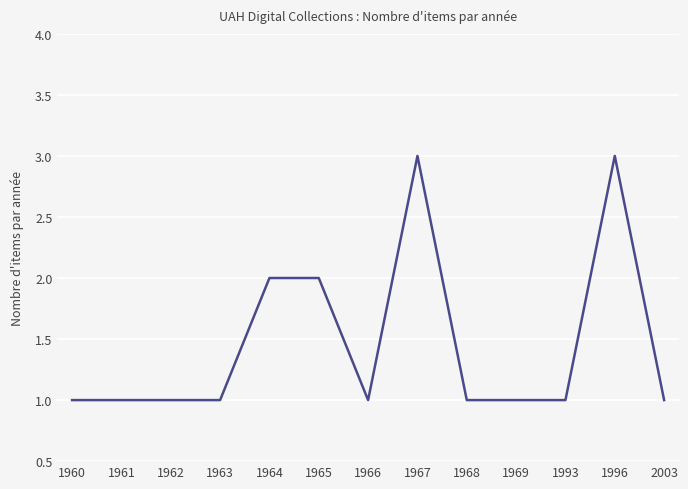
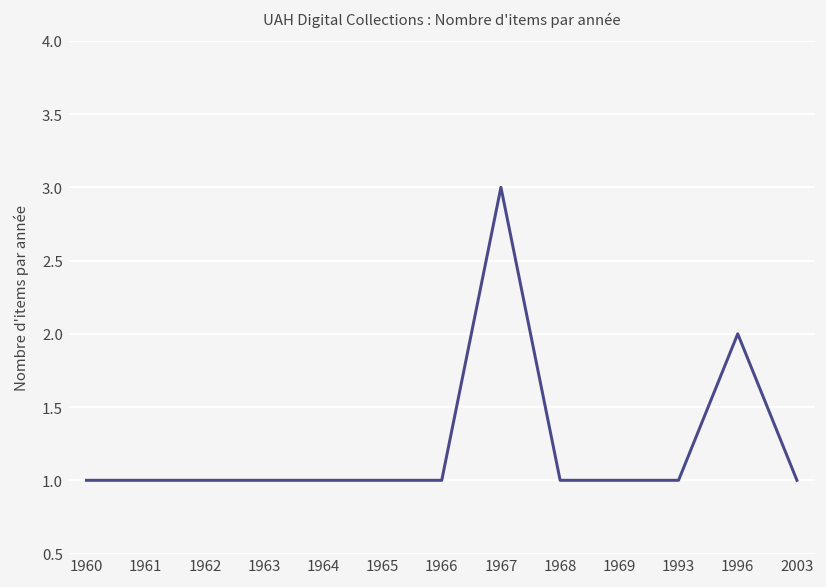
1964: 2 -> 1
1965: 2 -> 1
1996: 3 -> 2
